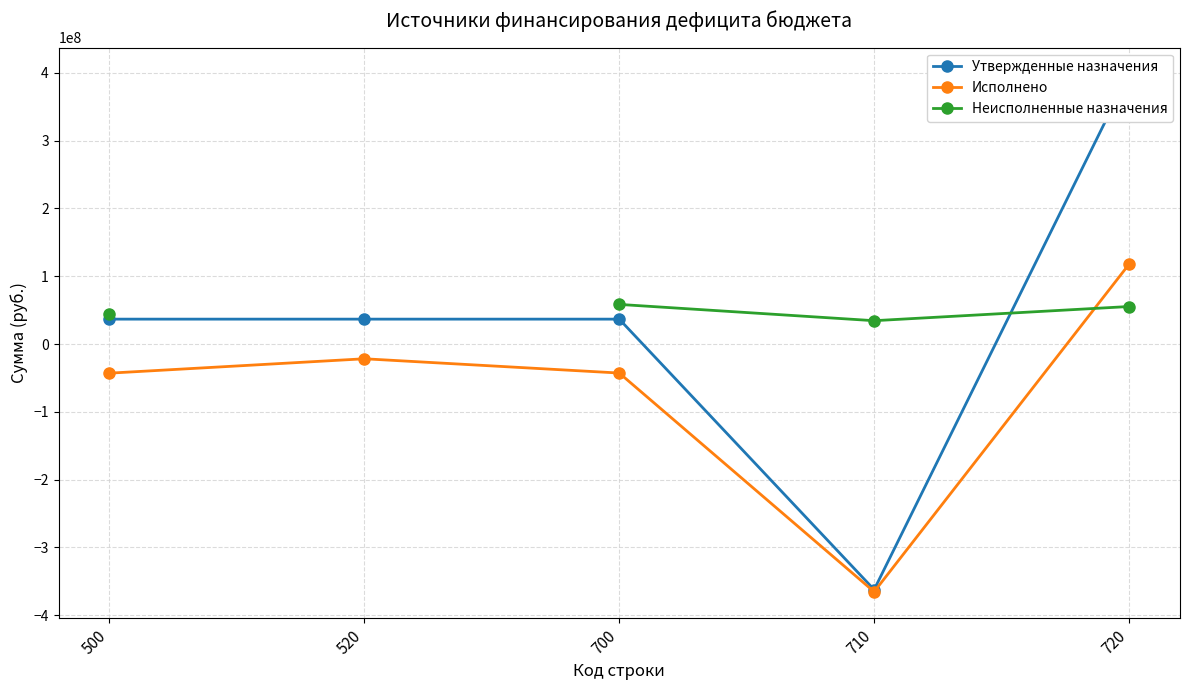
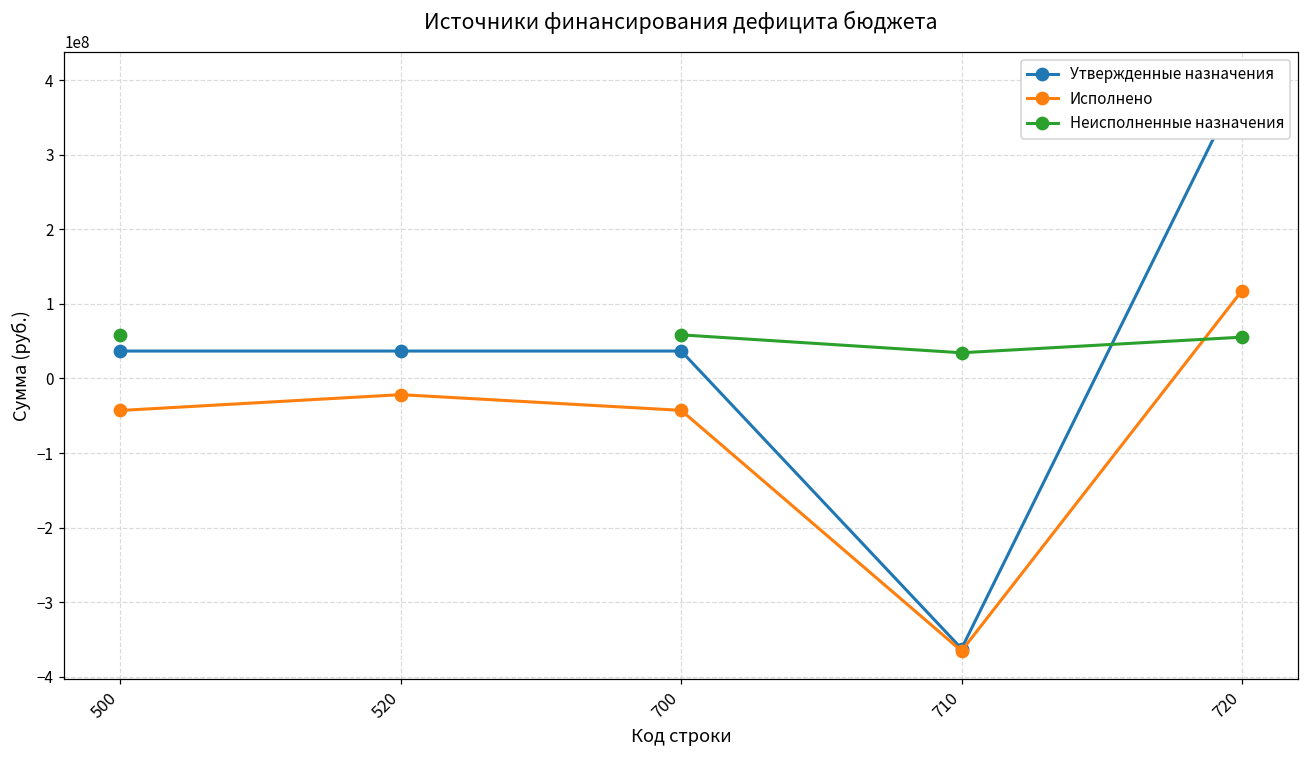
Неисполненные назначения, 500: 40000000 -> 60000000
